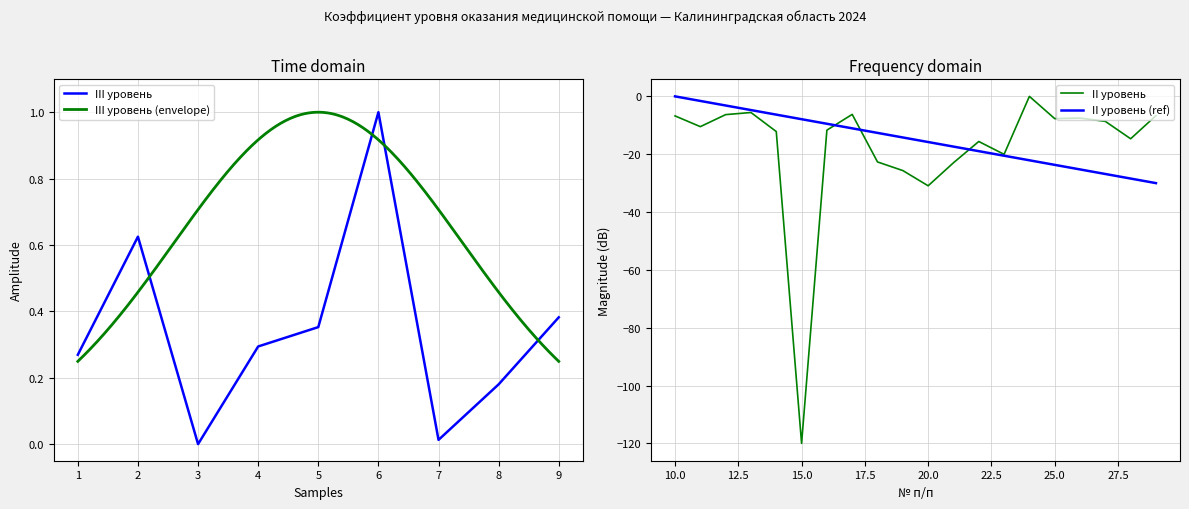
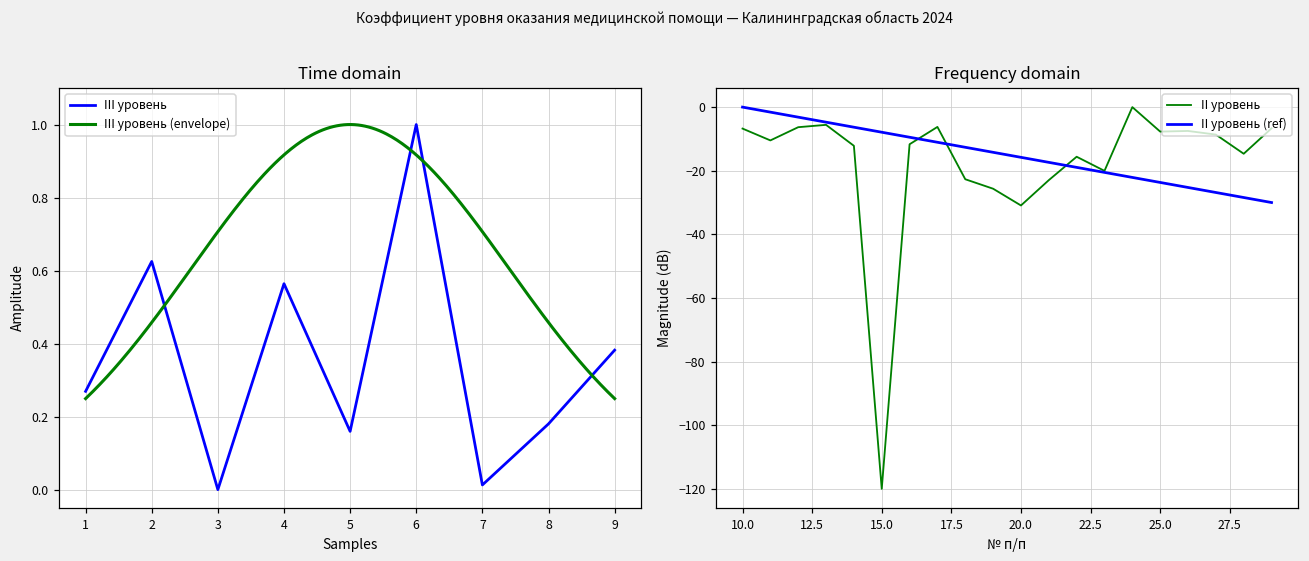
Time domain, III уровень, 4: 0.29 -> 0.56
Time domain, III уровень, 5: 0.35 -> 0.16
